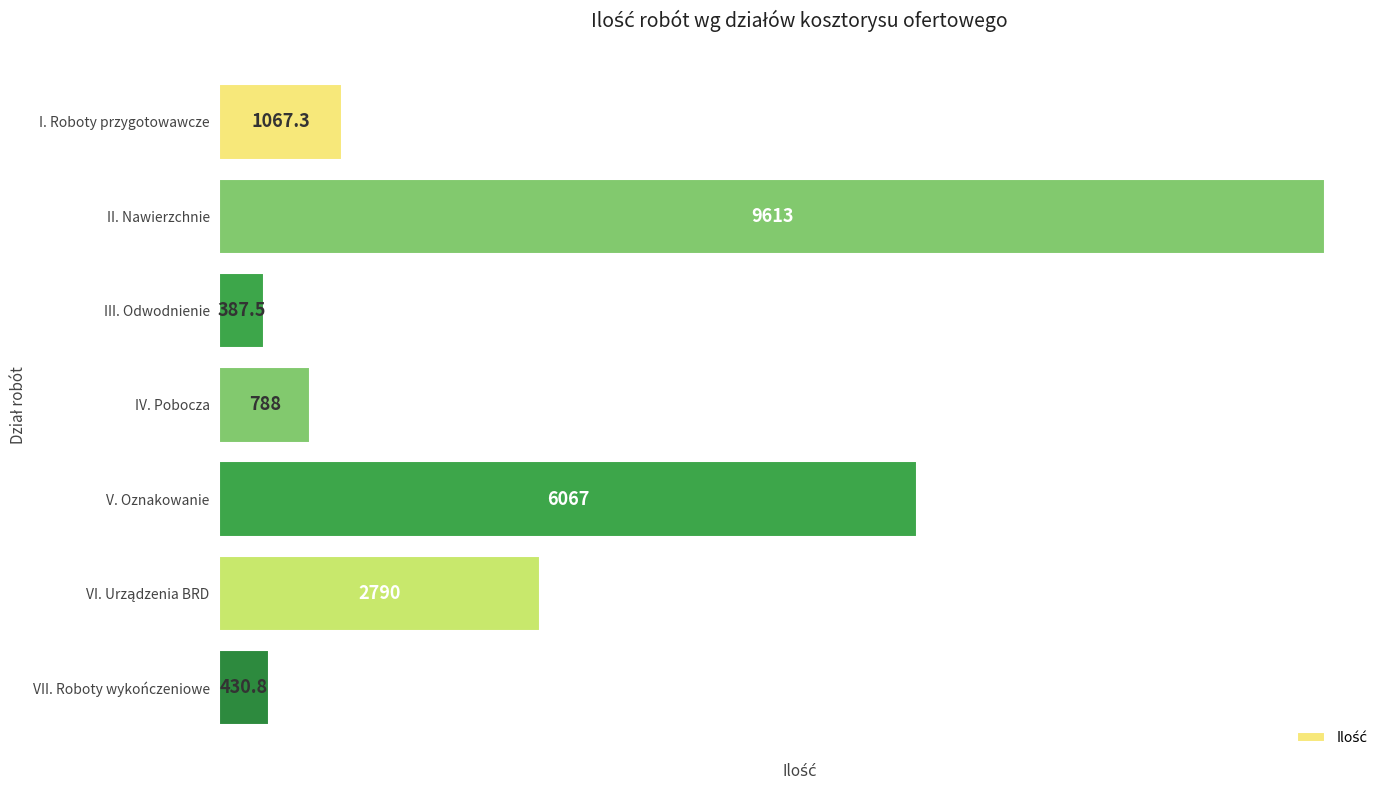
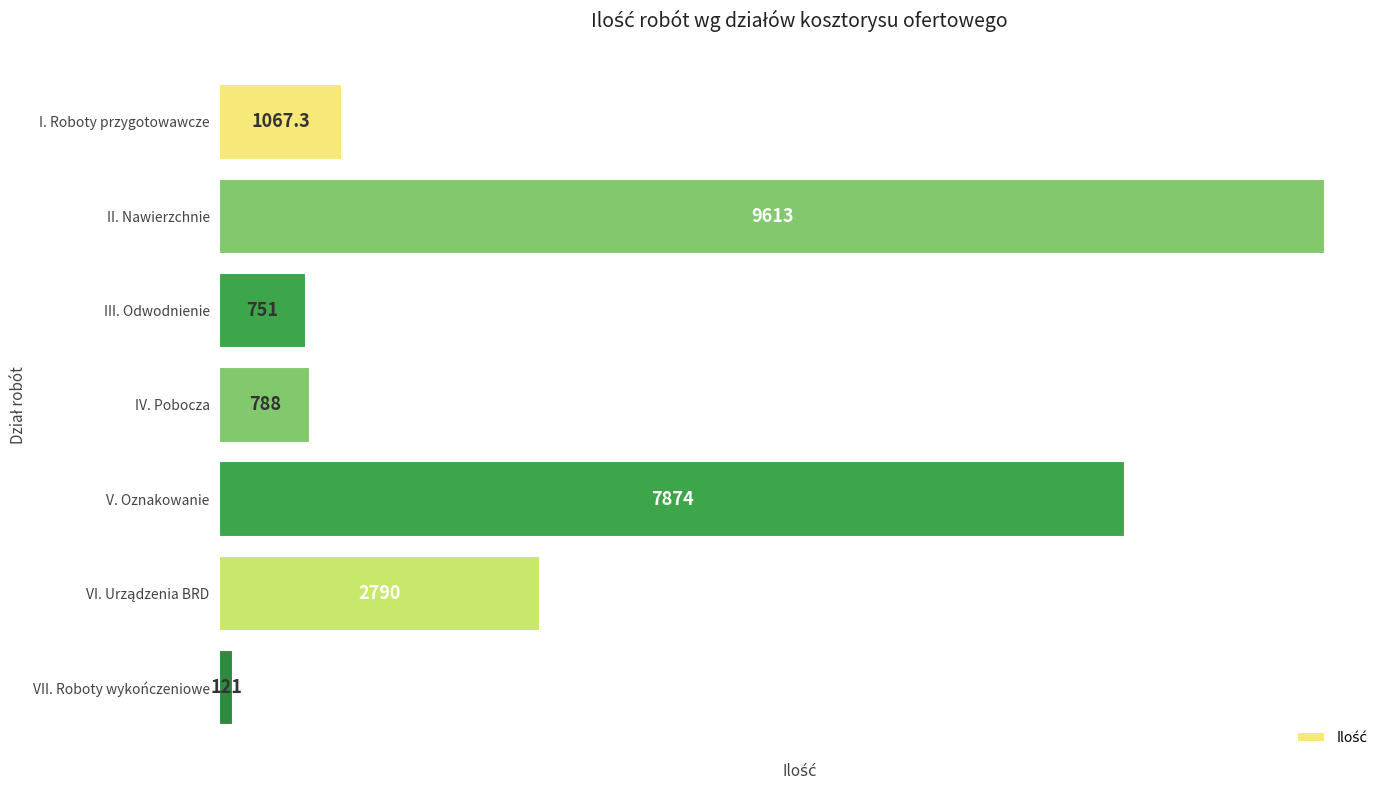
III. Odwodnienie: 387.5 -> 751
V. Oznakowanie: 6067 -> 7874
VII. Roboty wykończeniowe: 430.8 -> 121
